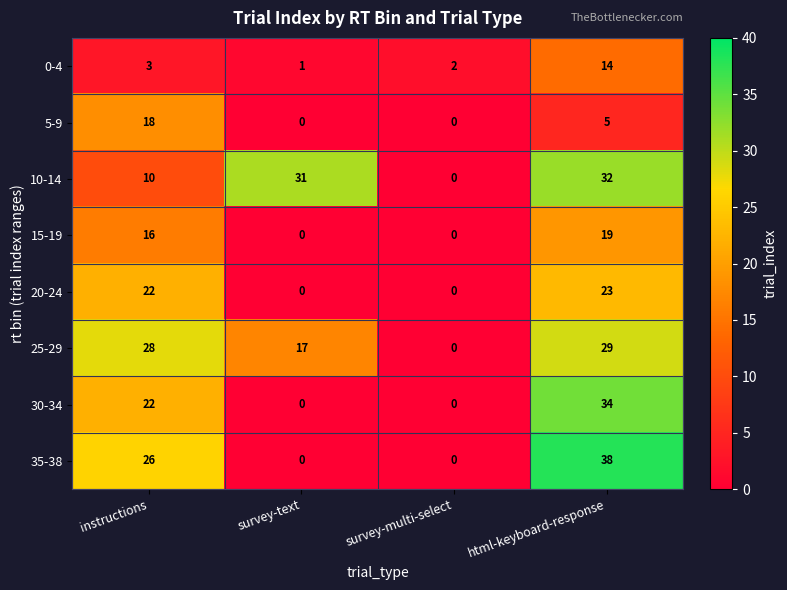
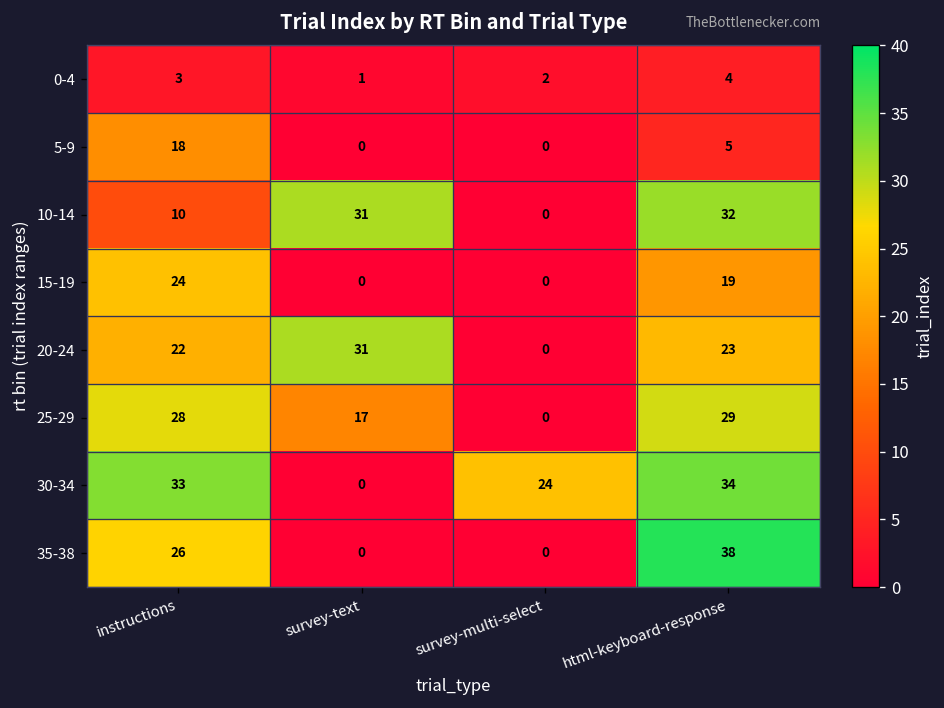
0-4, html-keyboard-response: 14 -> 4
15-19, instructions: 16 -> 24
20-24, survey-text: 0 -> 31
30-34, instructions: 22 -> 33
30-34, survey-multi-select: 0 -> 24
